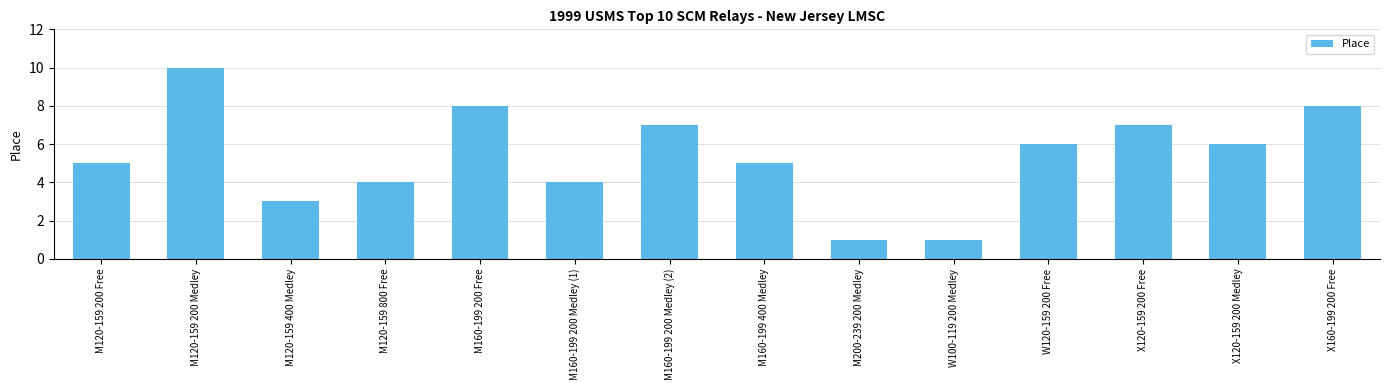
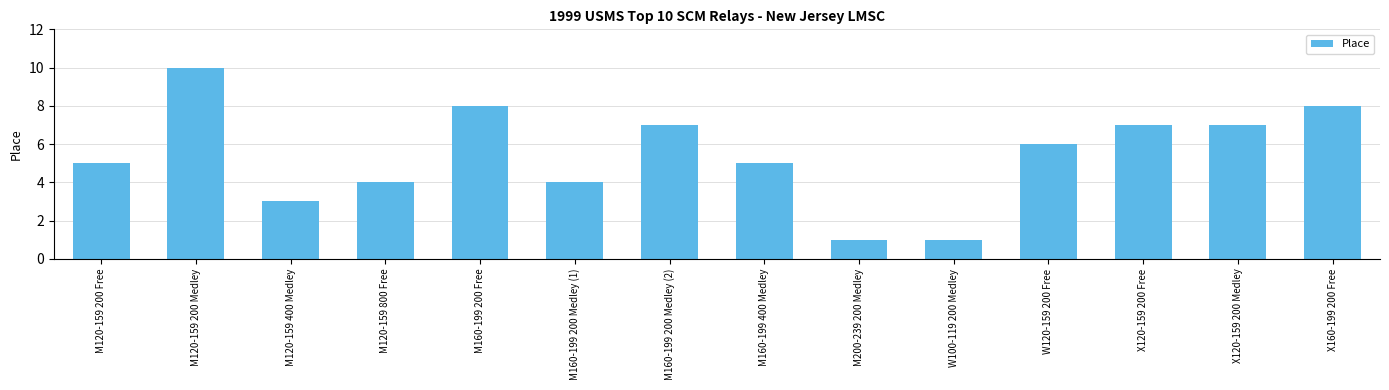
X120-159 200 Medley: 6 -> 7
